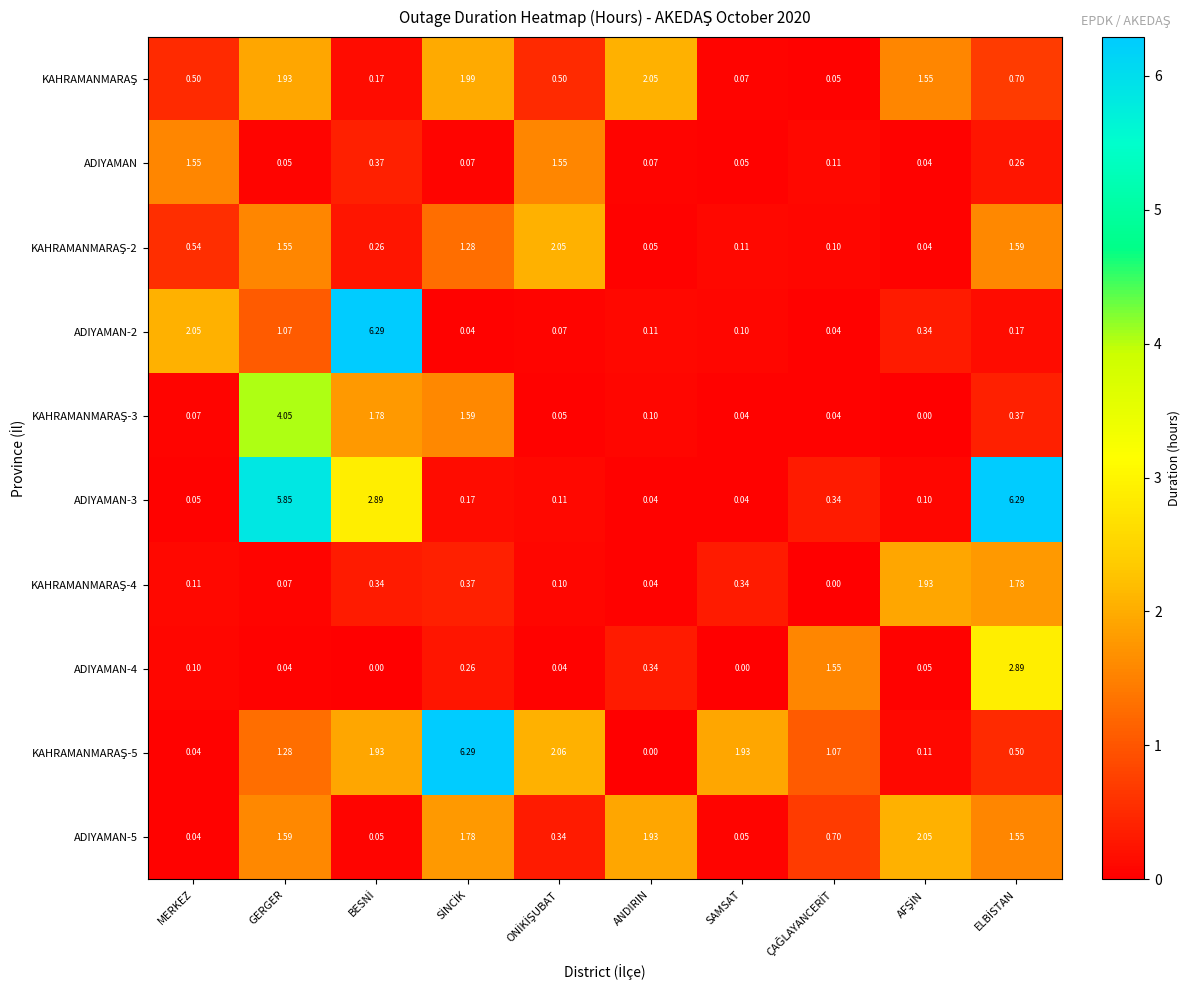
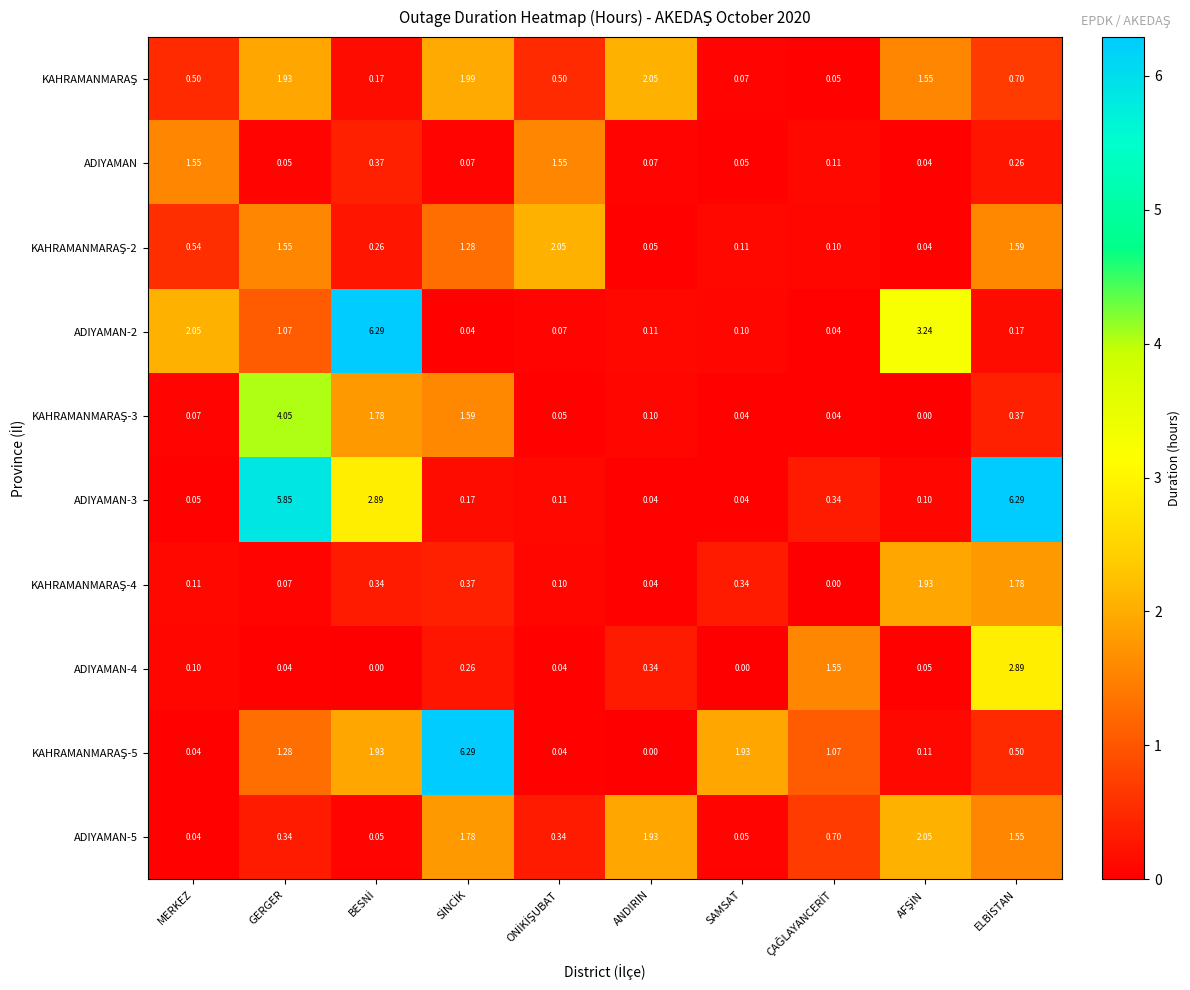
ADIYAMAN-2, AFŞİN: 0.34 -> 3.24
KAHRAMANMARAŞ-5, ONİKİŞUBAT: 2.06 -> 0.04
ADIYAMAN-5, GERGER: 1.59 -> 0.34
